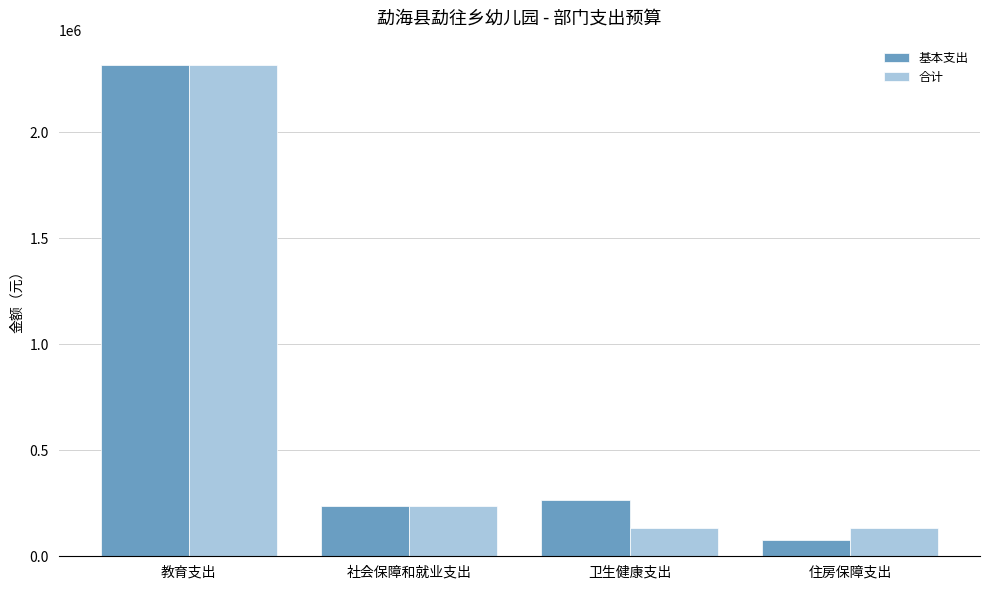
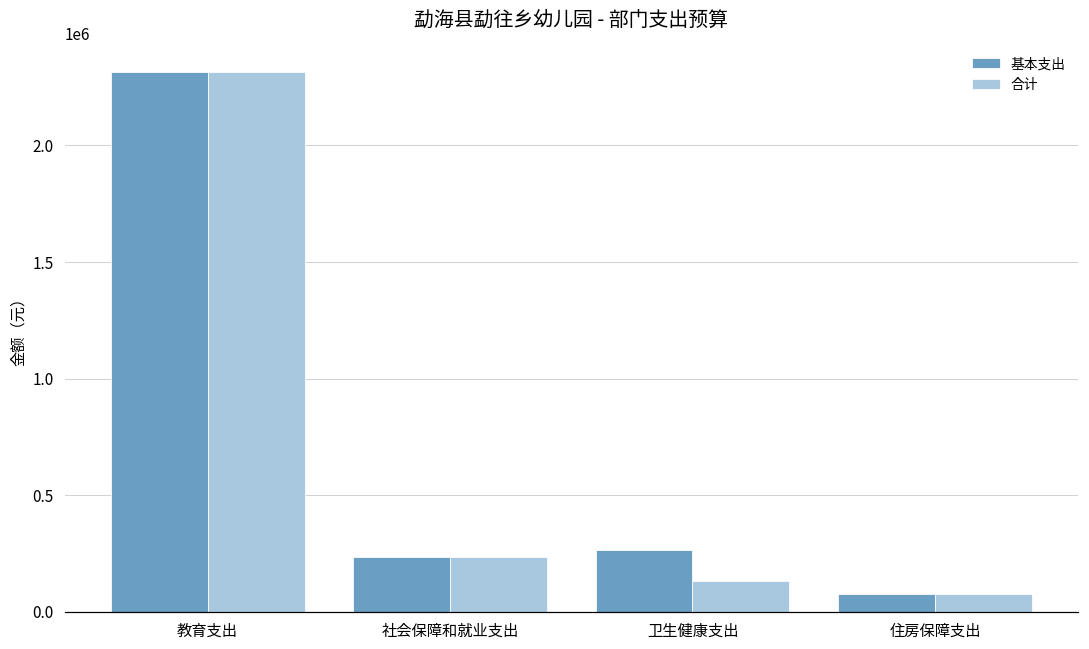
合计, 住房保障支出: 140000 -> 80000
